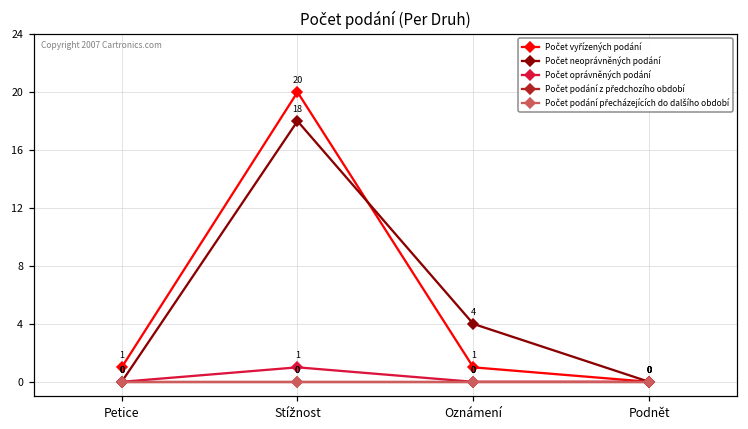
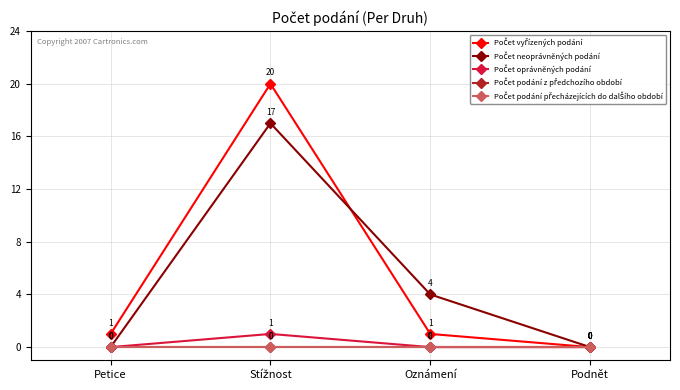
Počet neoprávněných podání, Stížnost: 18 -> 17
